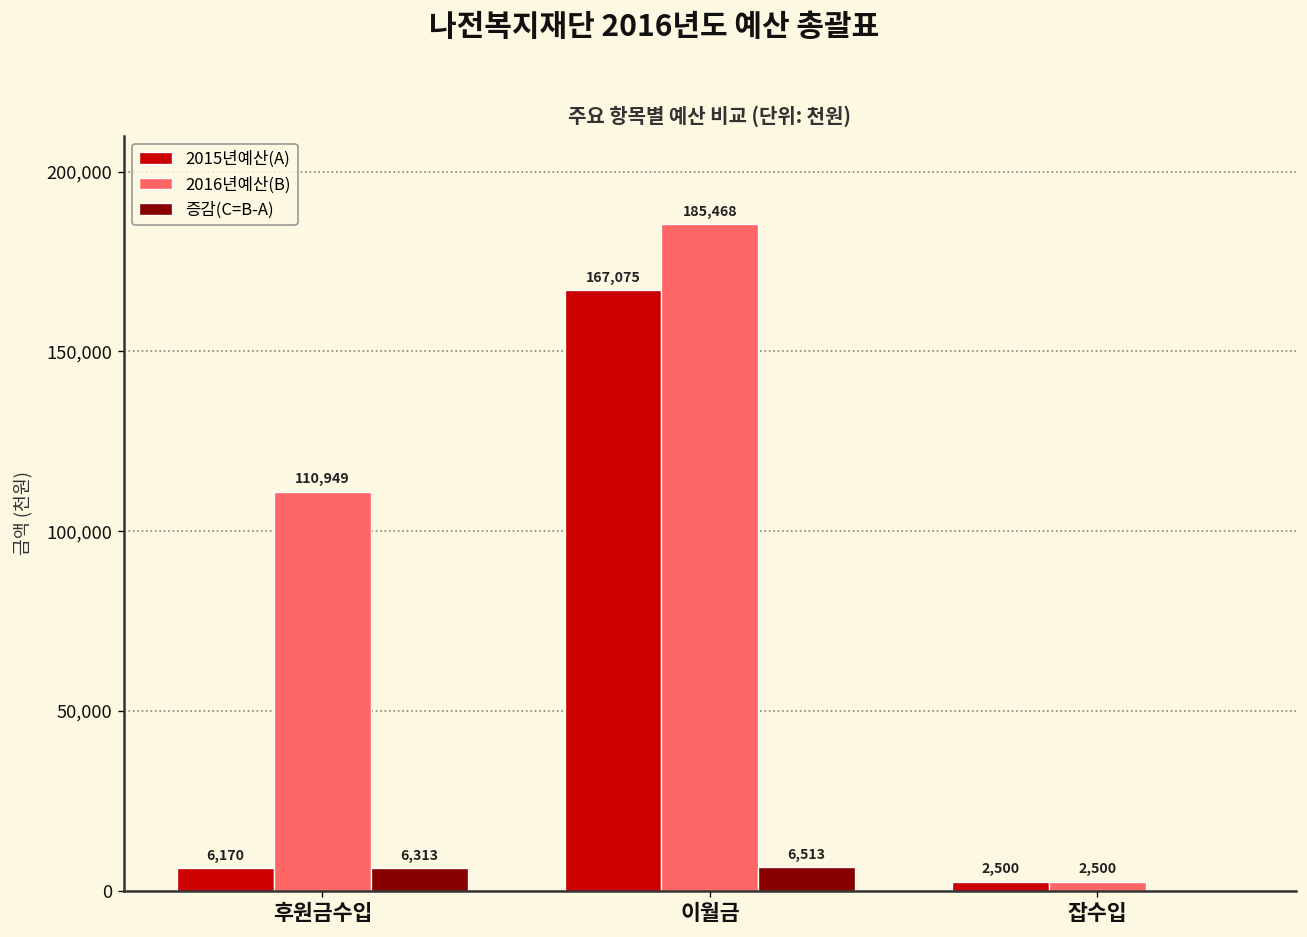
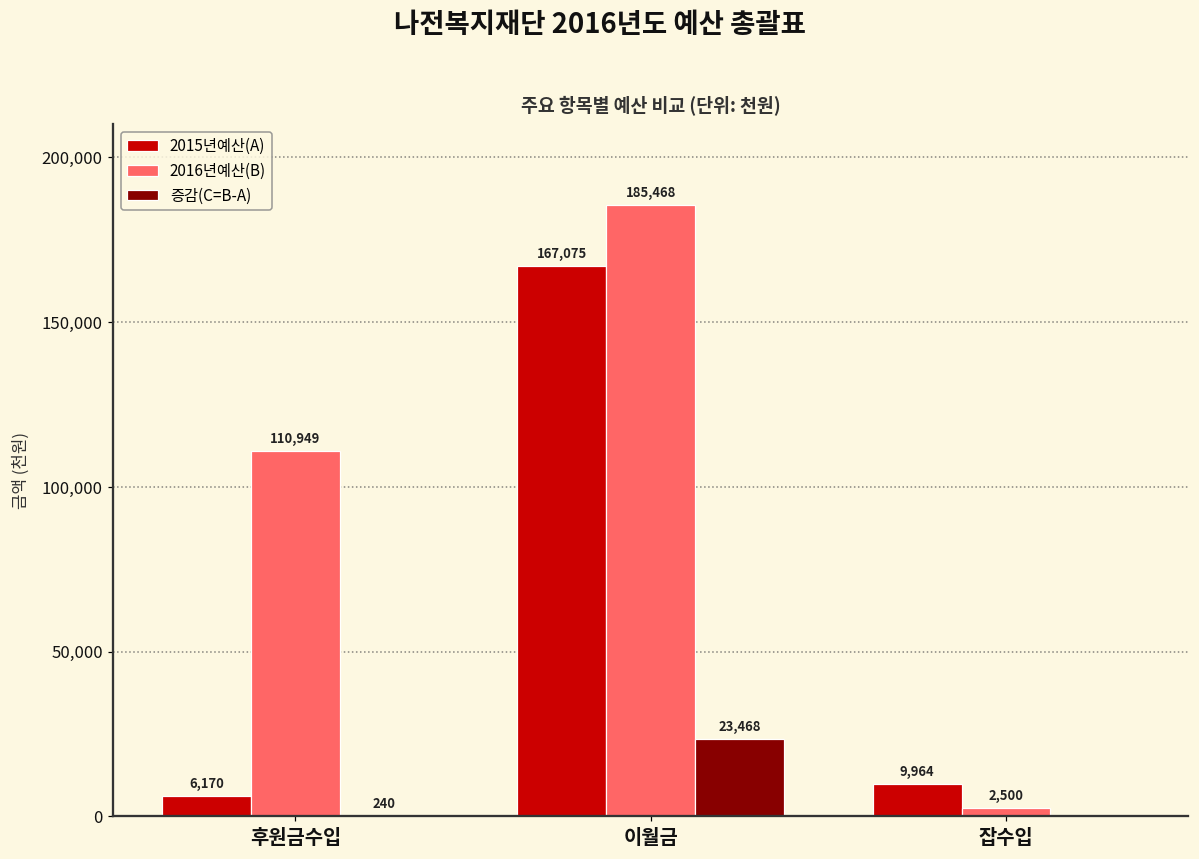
증감(C=B-A), 후원금수입: 6,313 -> 240
증감(C=B-A), 이월금: 6,513 -> 23,468
2015년예산(A), 잡수입: 2,500 -> 9,964
